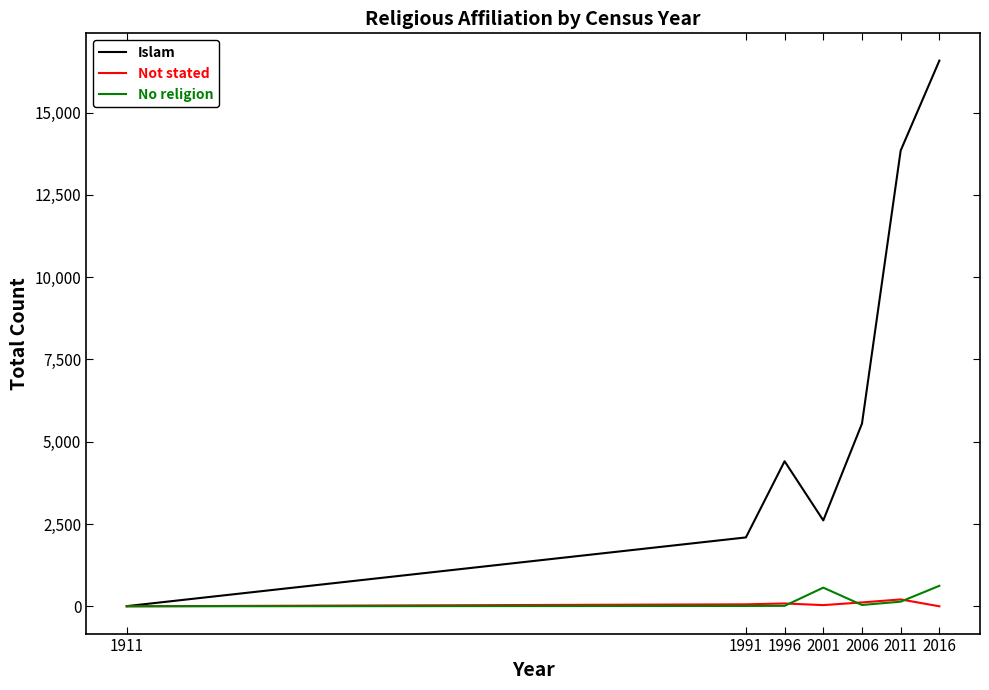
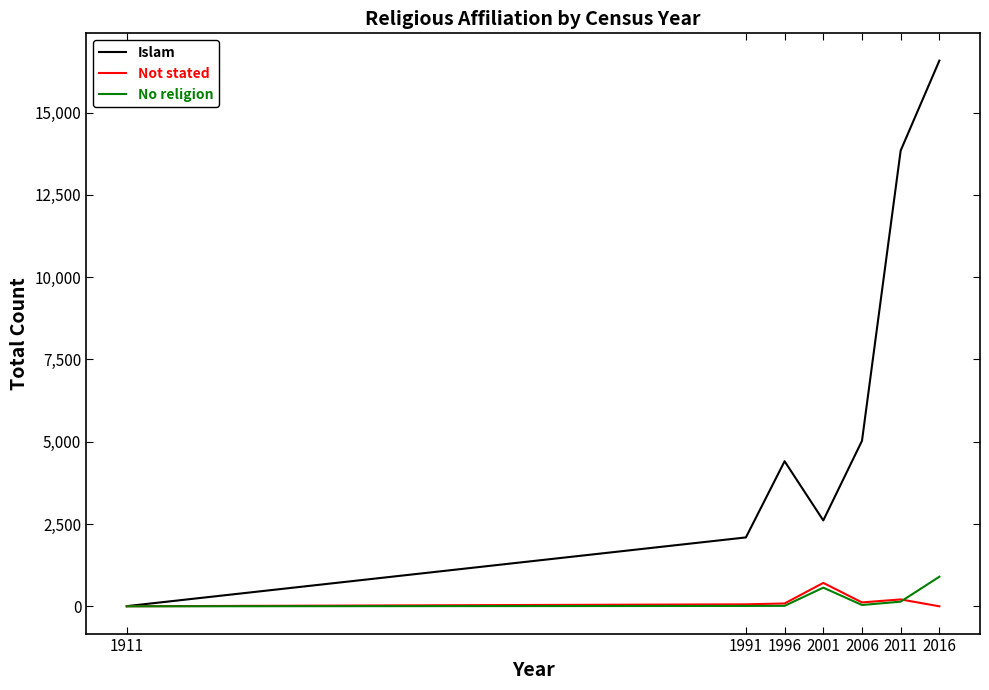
Not stated, 2001: 0 -> 700
Islam, 2006: 5,600 -> 5,000
No religion, 2016: 600 -> 900
